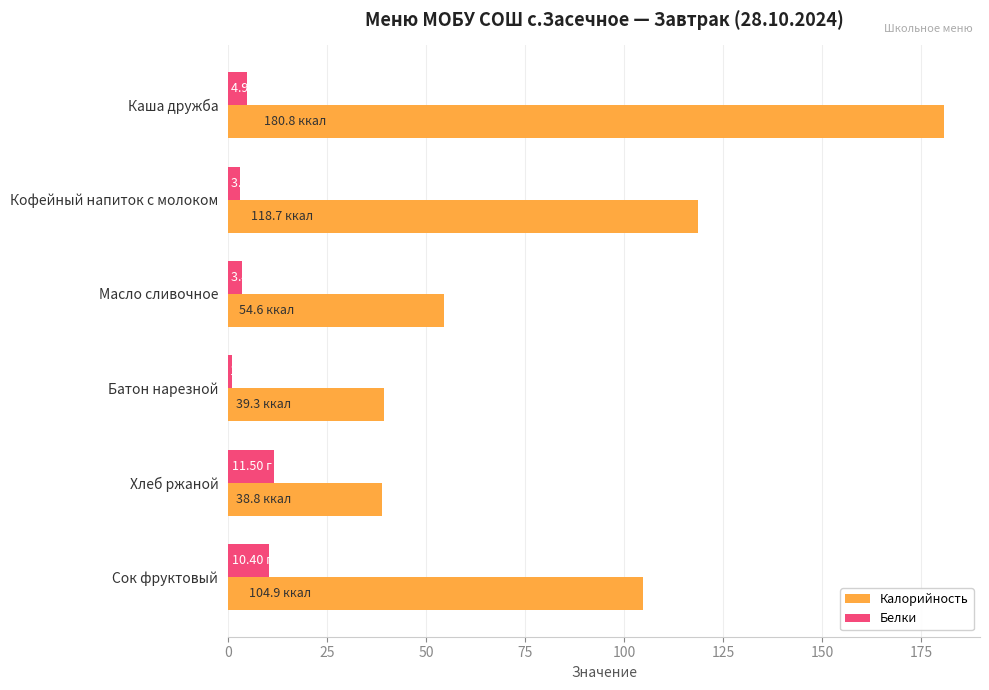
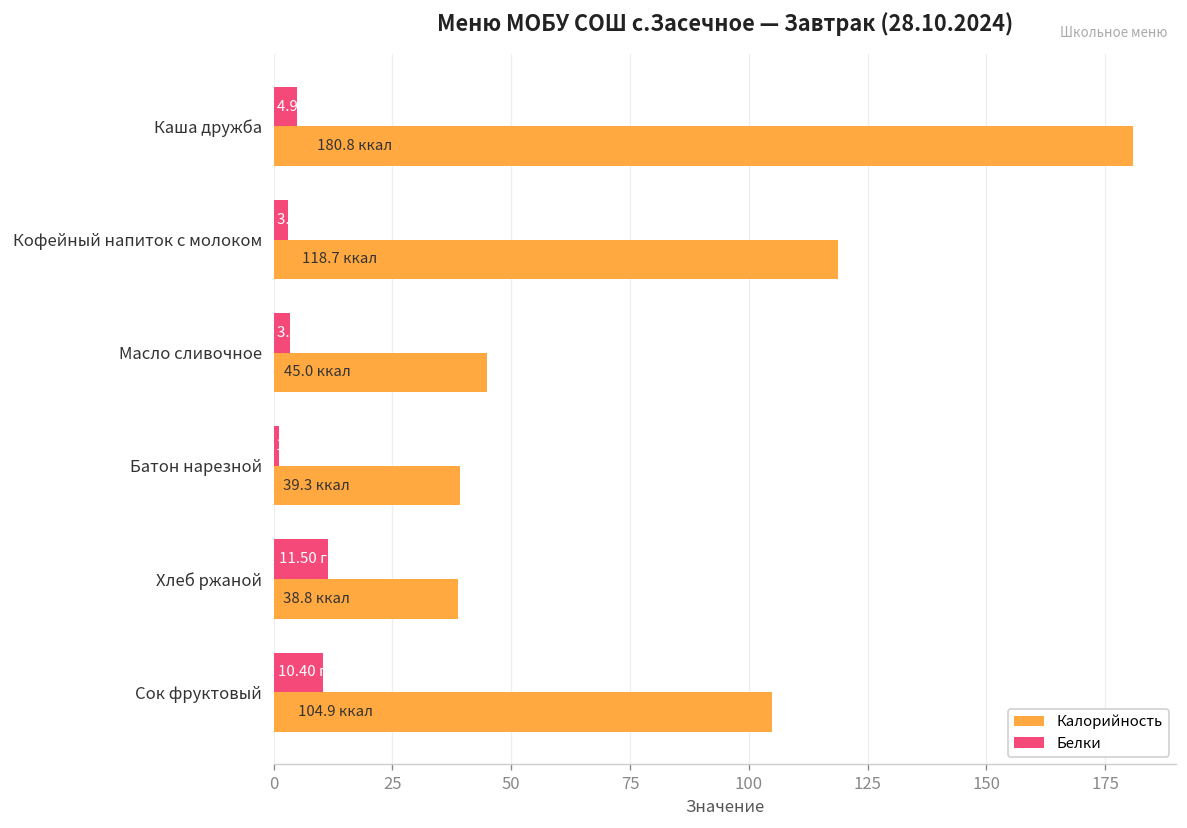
Калорийность, Масло сливочное: 54.6 -> 45.0
